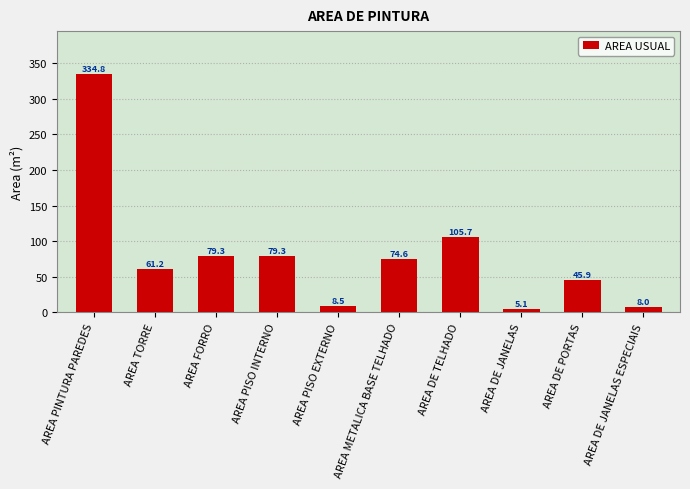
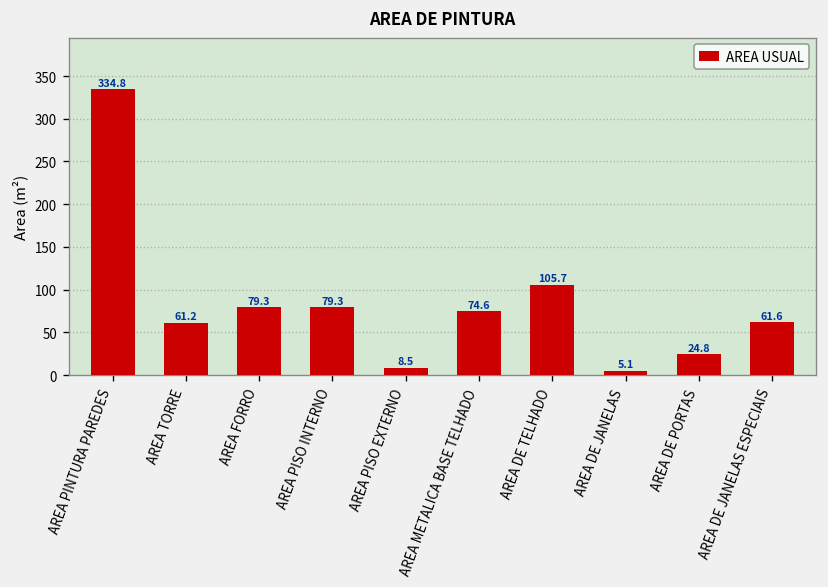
AREA DE PORTAS: 45.9 -> 24.8
AREA DE JANELAS ESPECIAIS: 8.0 -> 61.6
